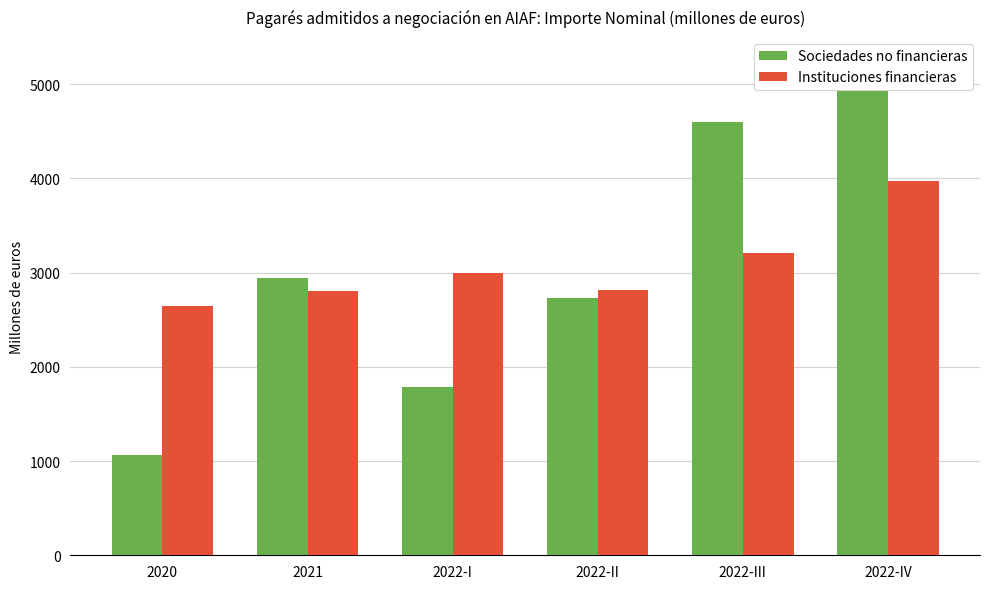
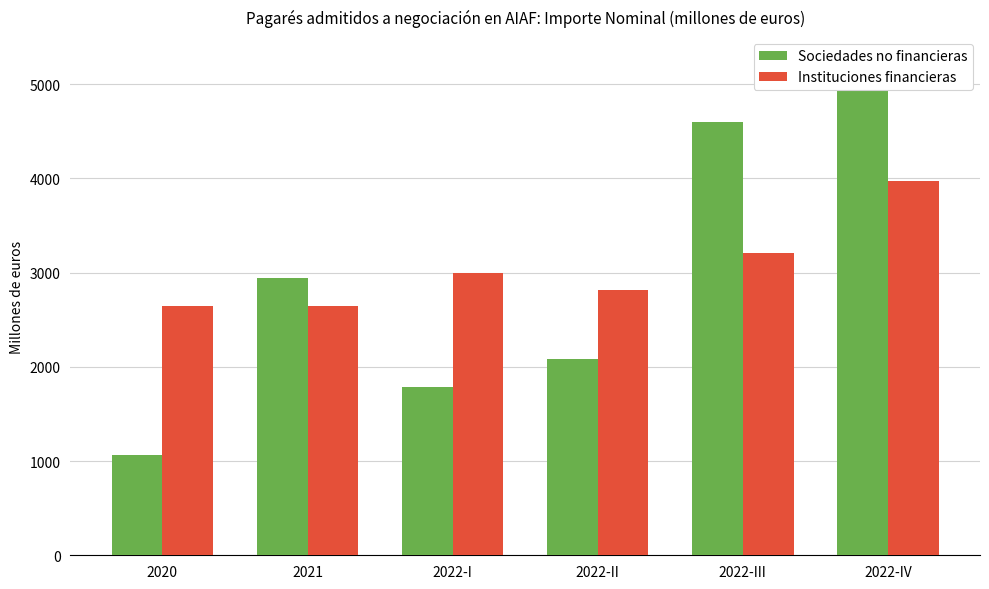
Instituciones financieras, 2021: 2800 -> 2600
Sociedades no financieras, 2022-II: 2700 -> 2100
